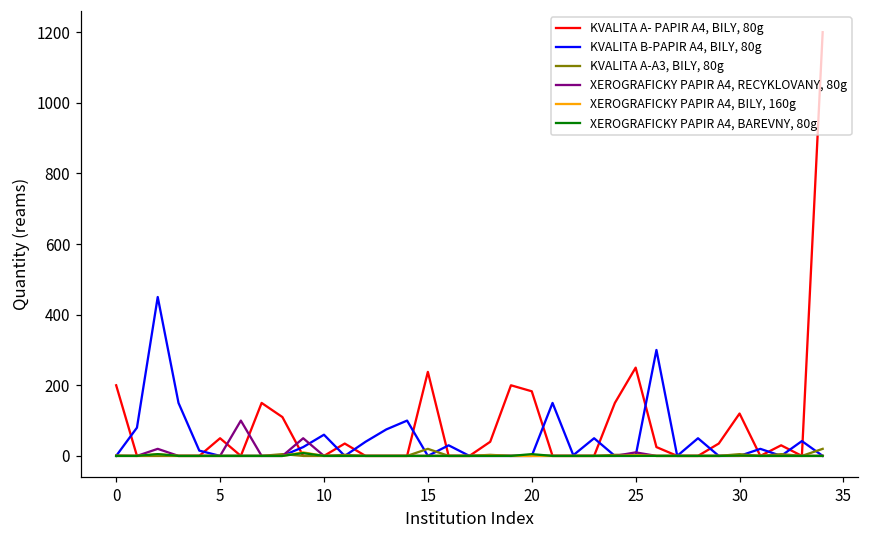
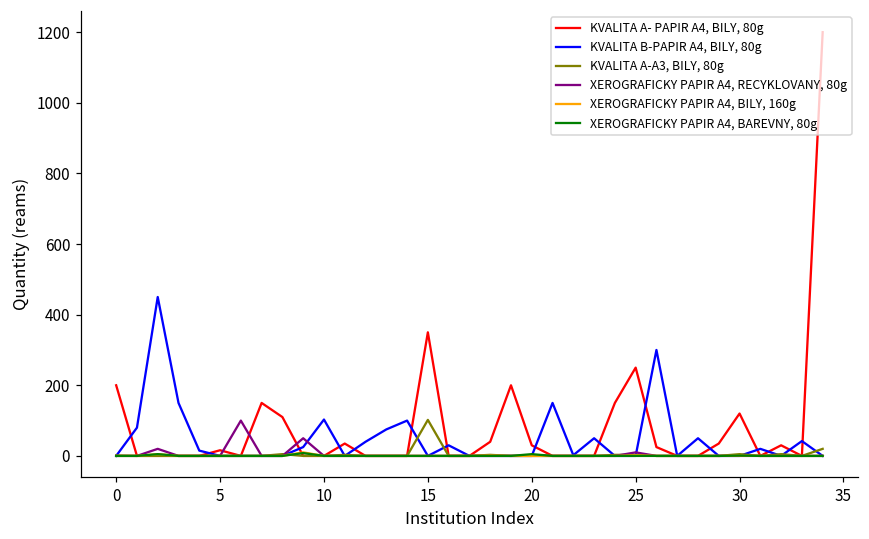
KVALITA A- PAPIR A4, BILY, 80g, 5: 50 -> 20
KVALITA B-PAPIR A4, BILY, 80g, 10: 60 -> 100
KVALITA A- PAPIR A4, BILY, 80g, 15: 240 -> 350
KVALITA A-A3, BILY, 80g, 15: 20 -> 100
KVALITA A- PAPIR A4, BILY, 80g, 20: 180 -> 30
